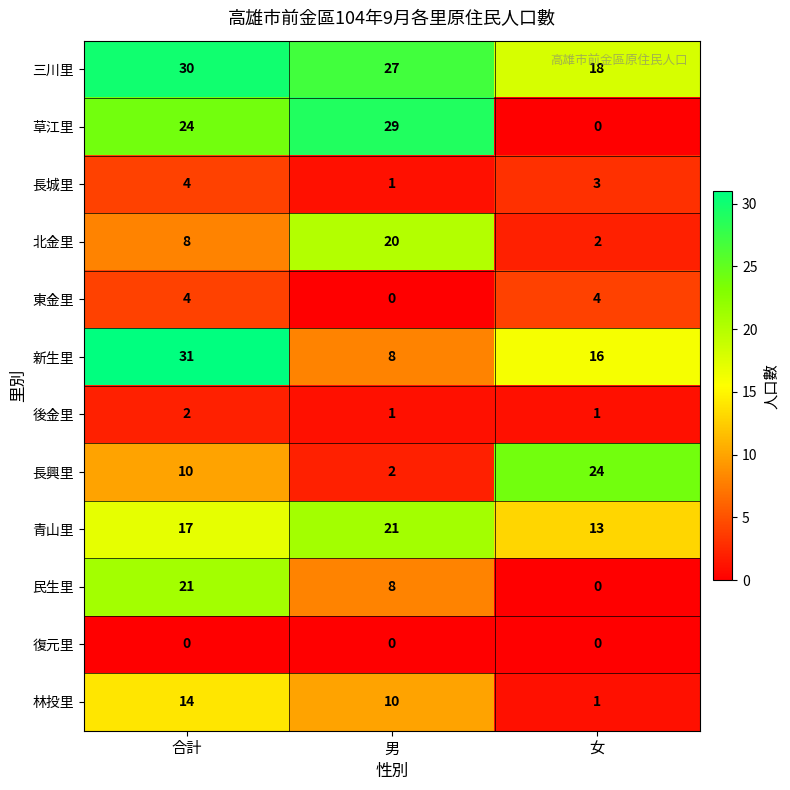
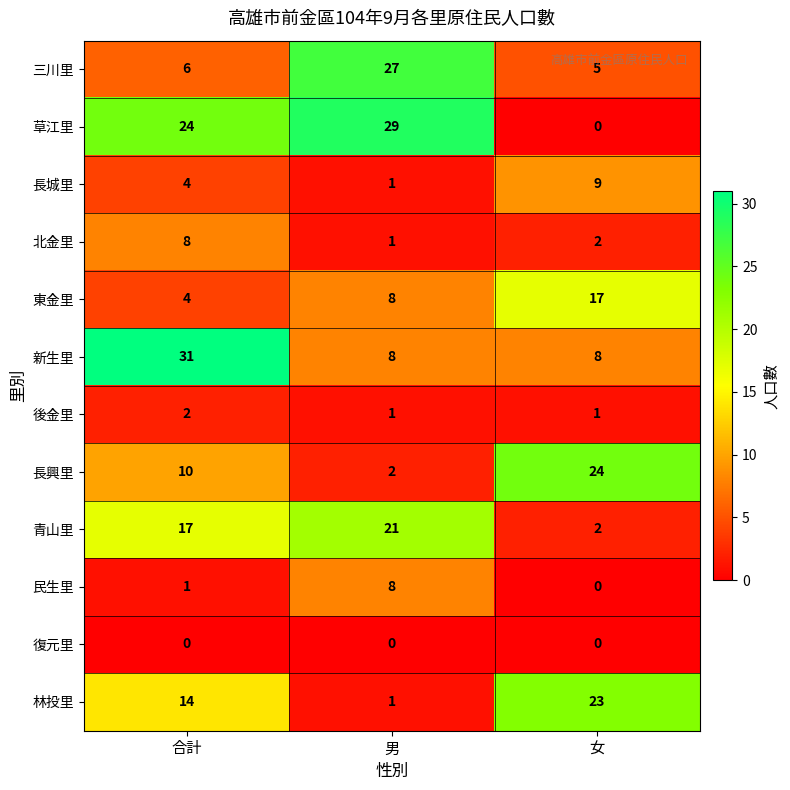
三川里, 合計: 30 -> 6
三川里, 女: 18 -> 5
長城里, 女: 3 -> 9
北金里, 男: 20 -> 1
東金里, 男: 0 -> 8
東金里, 女: 4 -> 17
新生里, 女: 16 -> 8
青山里, 女: 13 -> 2
民生里, 合計: 21 -> 1
林投里, 男: 10 -> 1
林投里, 女: 1 -> 23
